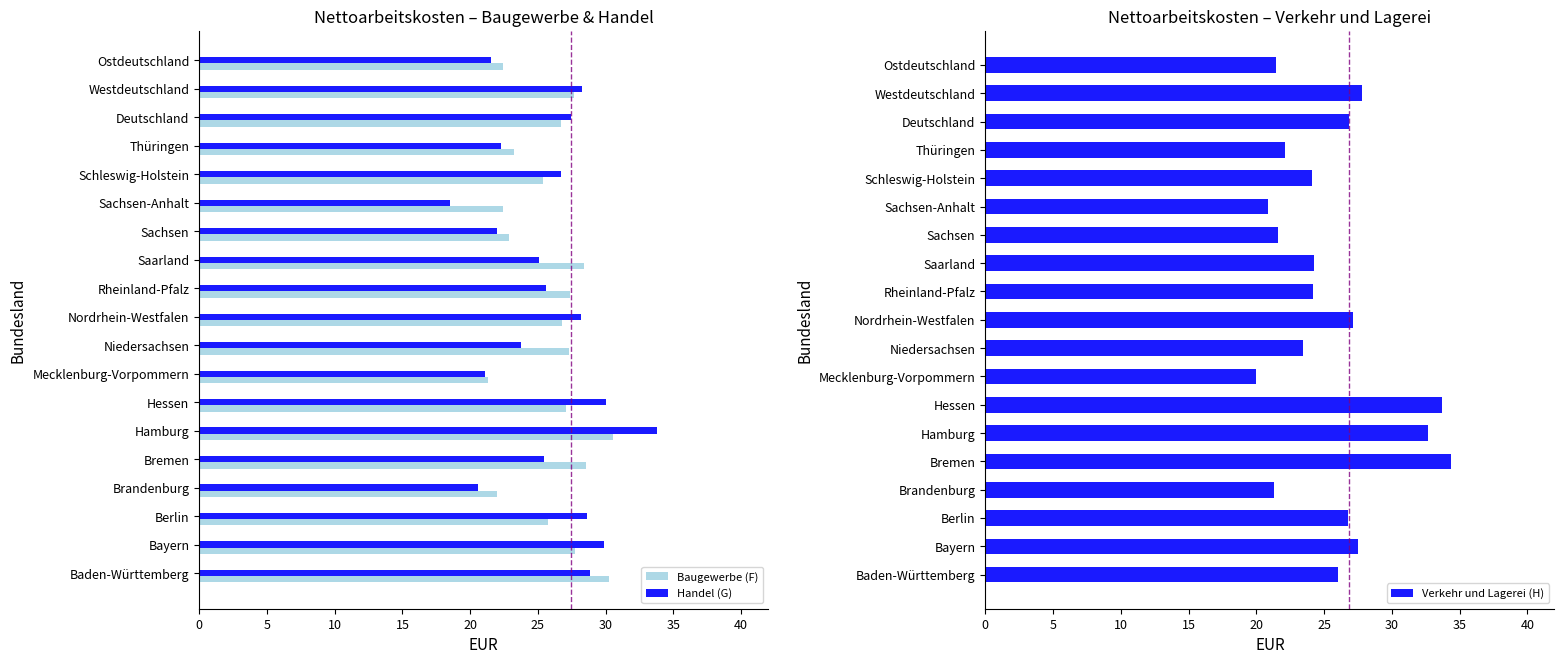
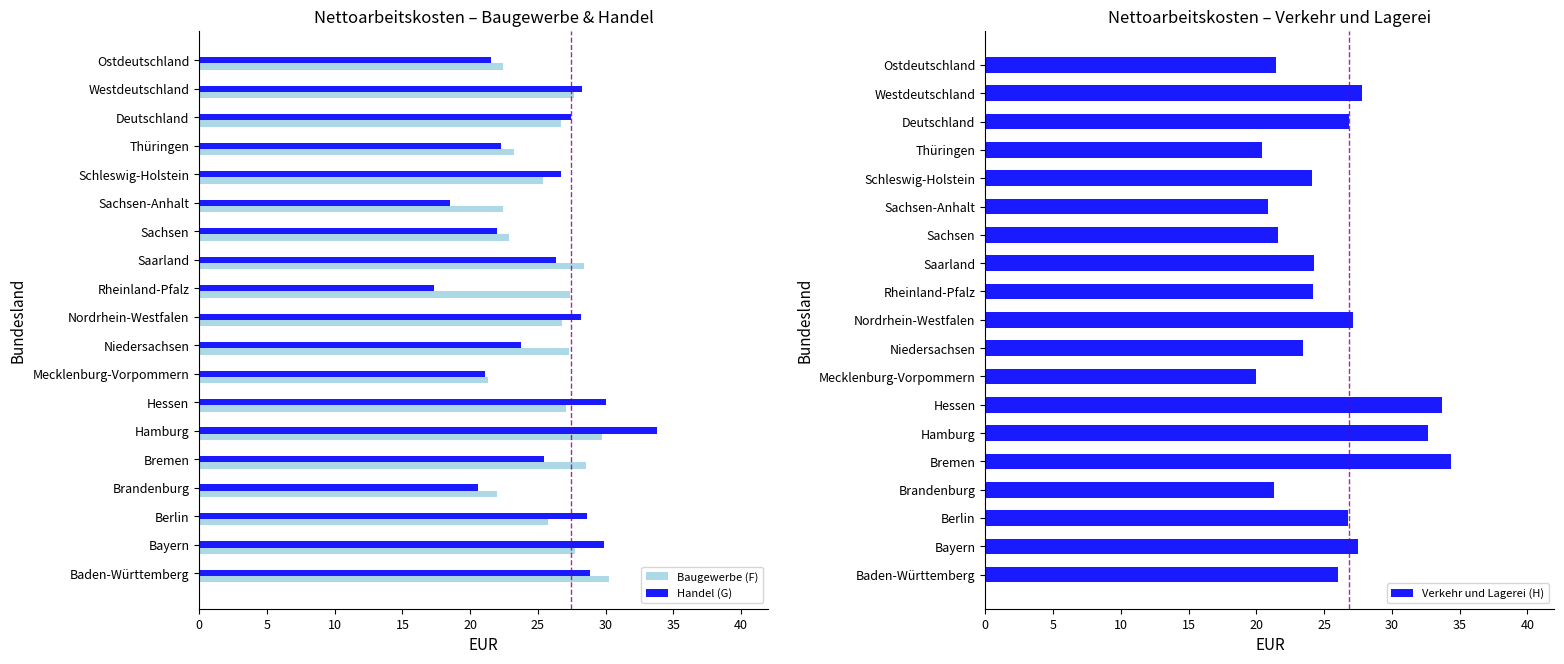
Nettoarbeitskosten – Baugewerbe & Handel, Handel (G), Saarland: 25.1 -> 26.3
Nettoarbeitskosten – Baugewerbe & Handel, Handel (G), Rheinland-Pfalz: 25.6 -> 17.3
Nettoarbeitskosten – Baugewerbe & Handel, Baugewerbe (F), Hamburg: 30.6 -> 29.7
Nettoarbeitskosten – Verkehr und Lagerei, Thüringen: 22.1 -> 20.5
